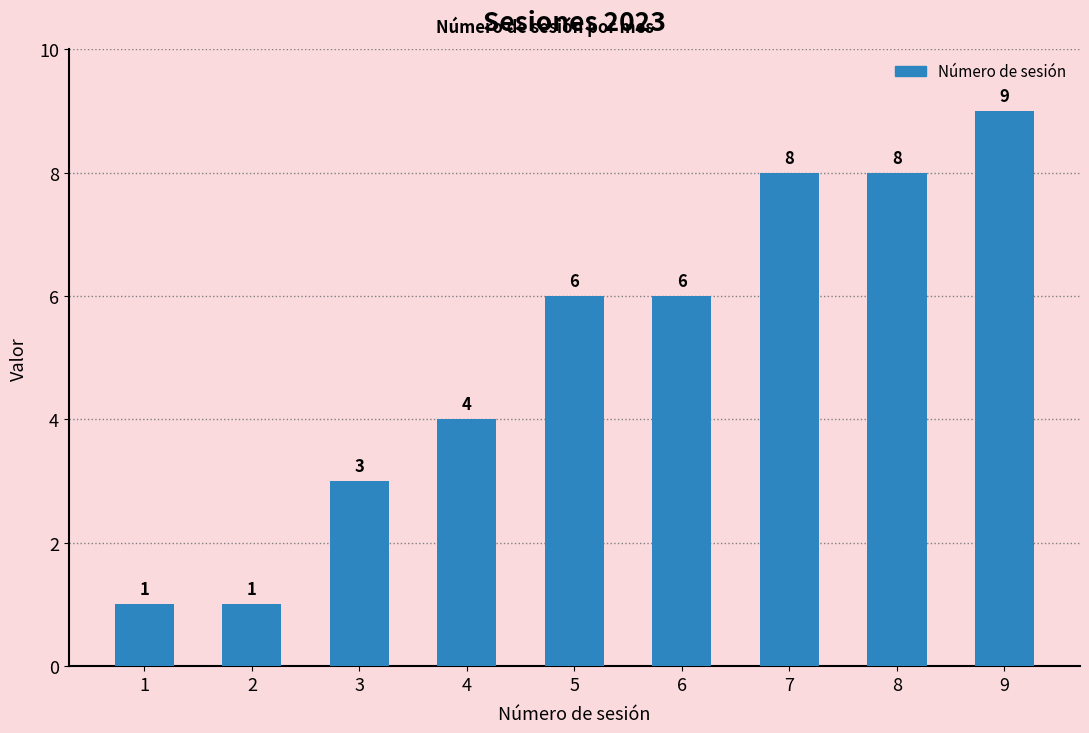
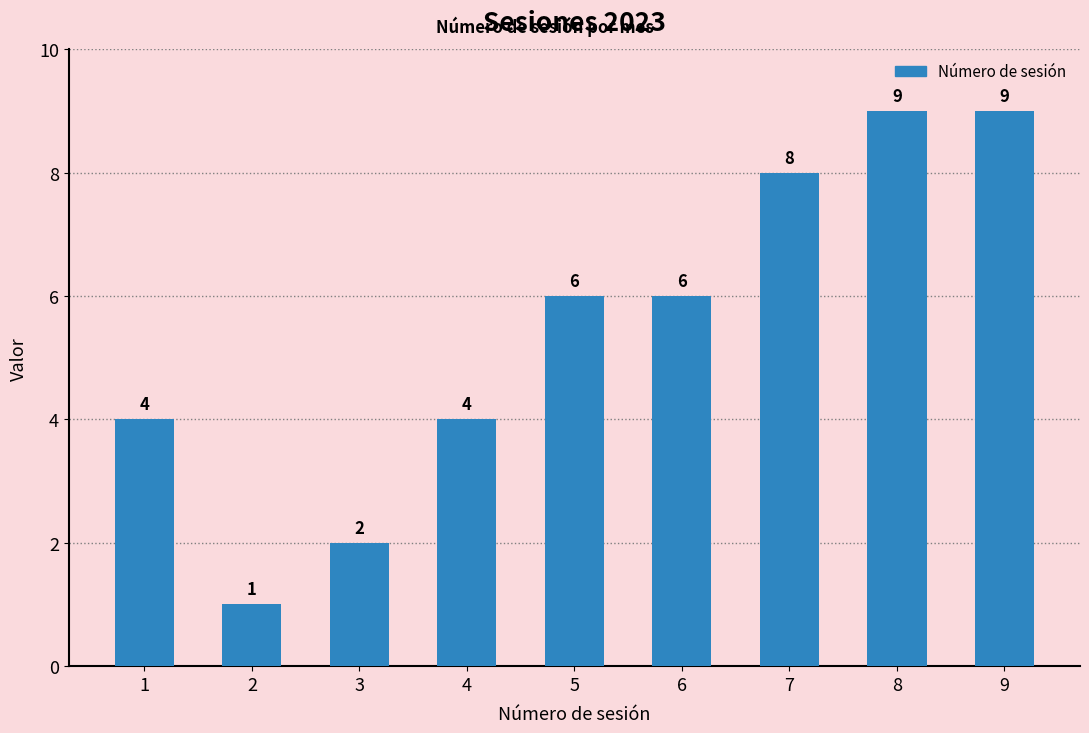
1: 1 -> 4
3: 3 -> 2
8: 8 -> 9
